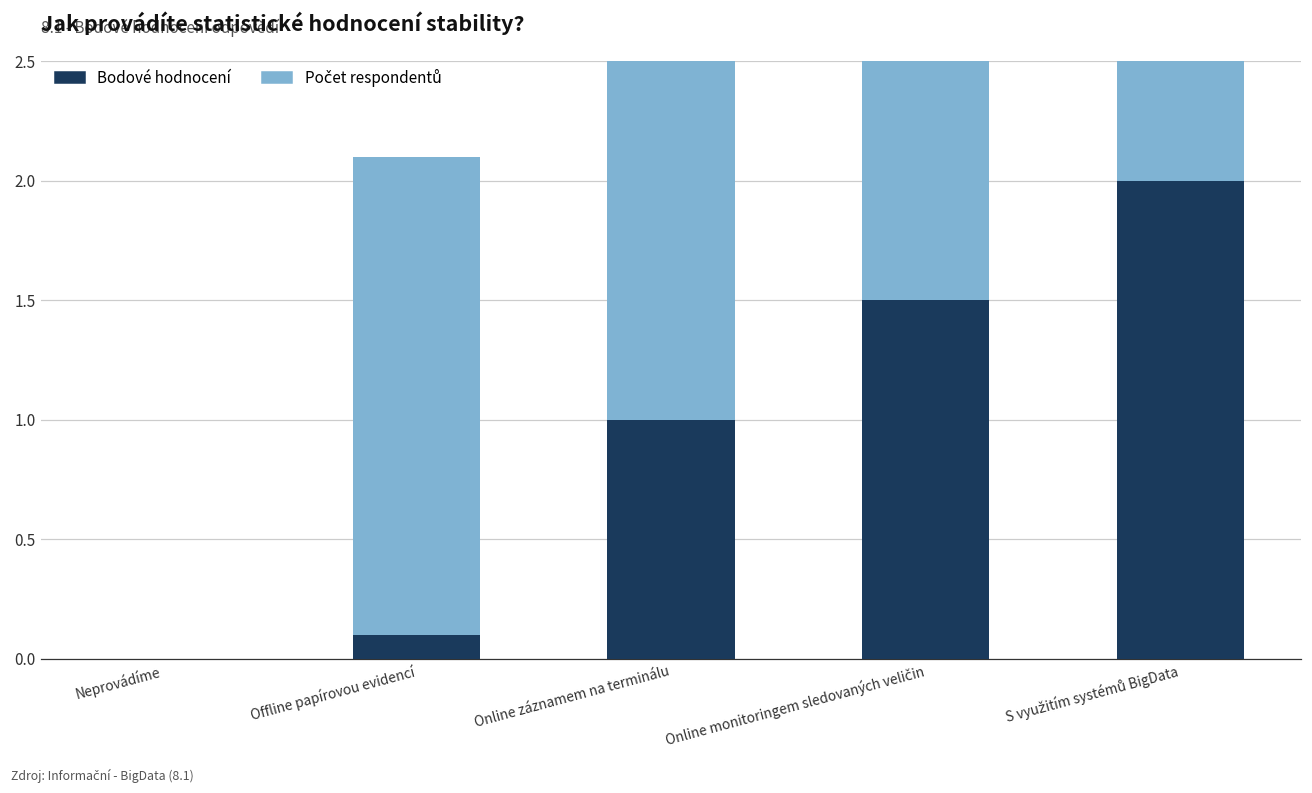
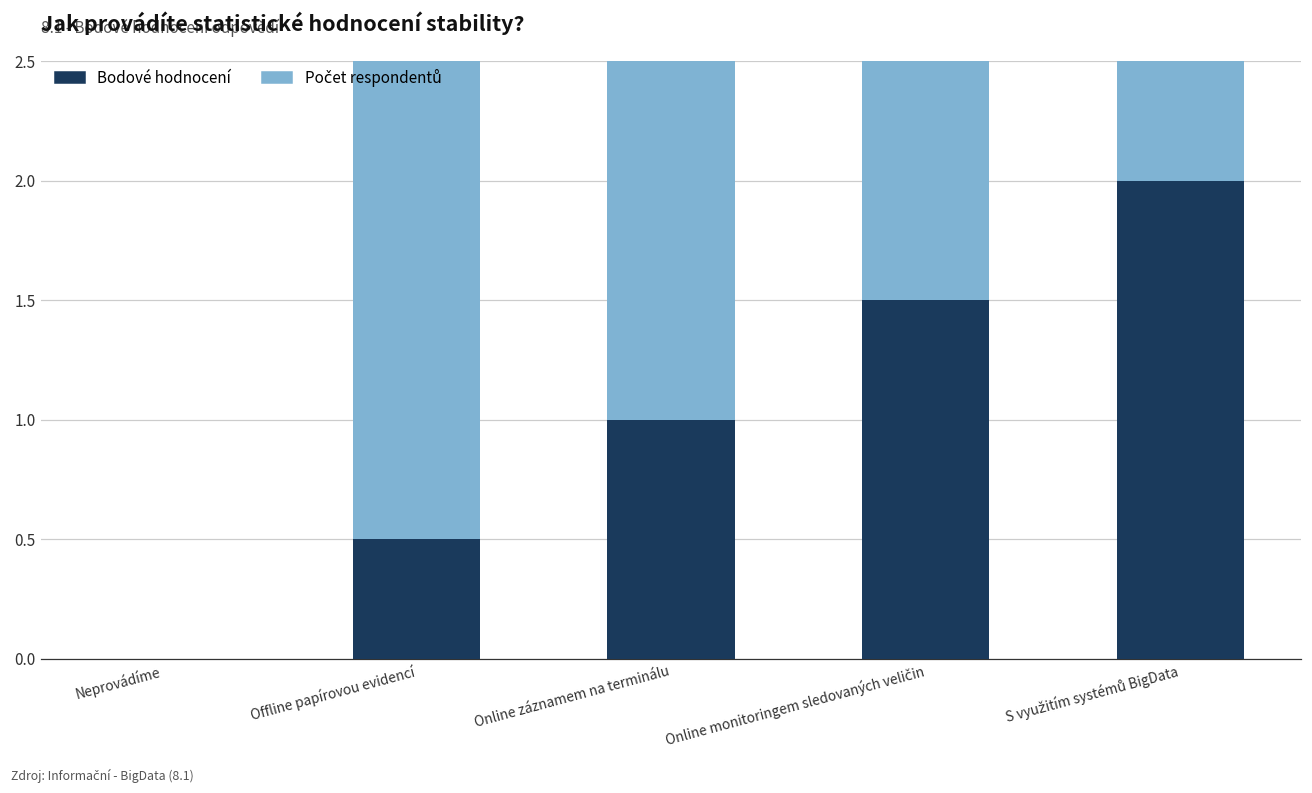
Bodové hodnocení, Offline papírovou evidencí: 0.1 -> 0.5
